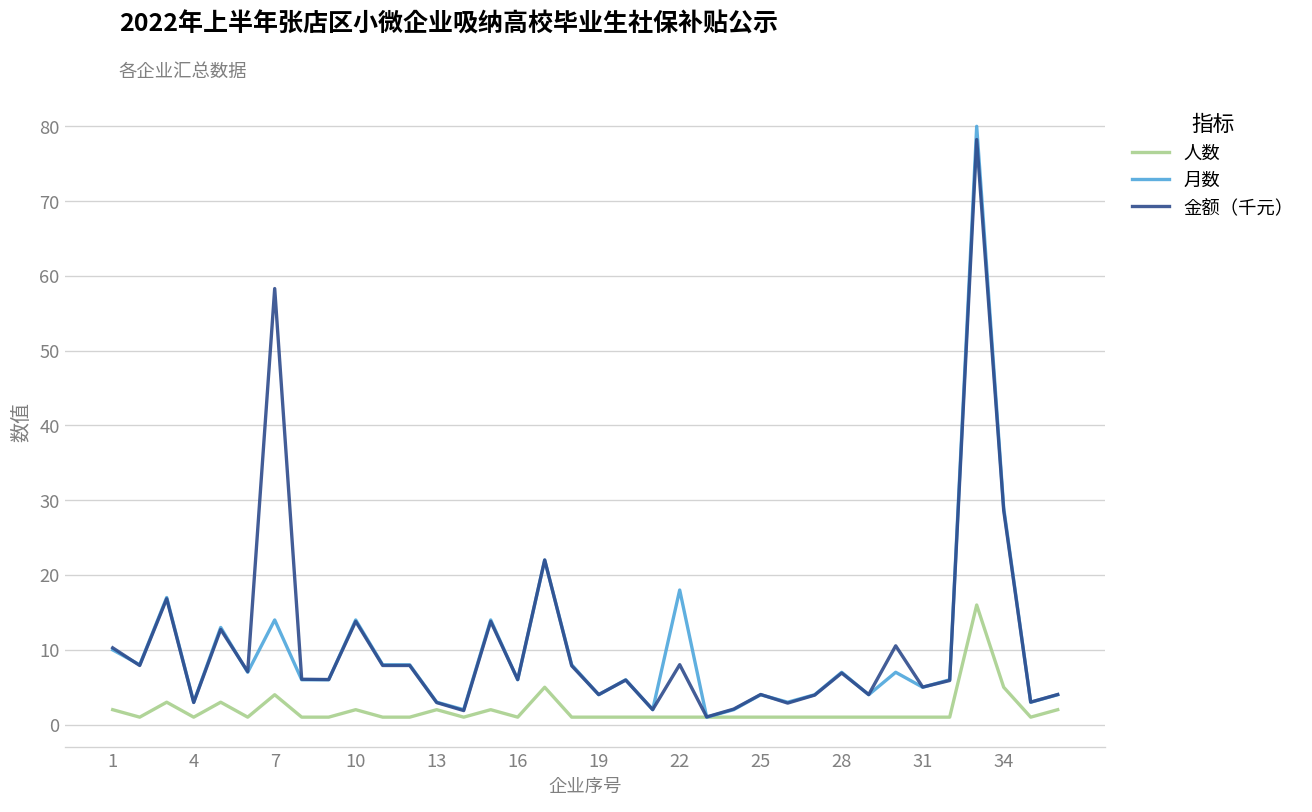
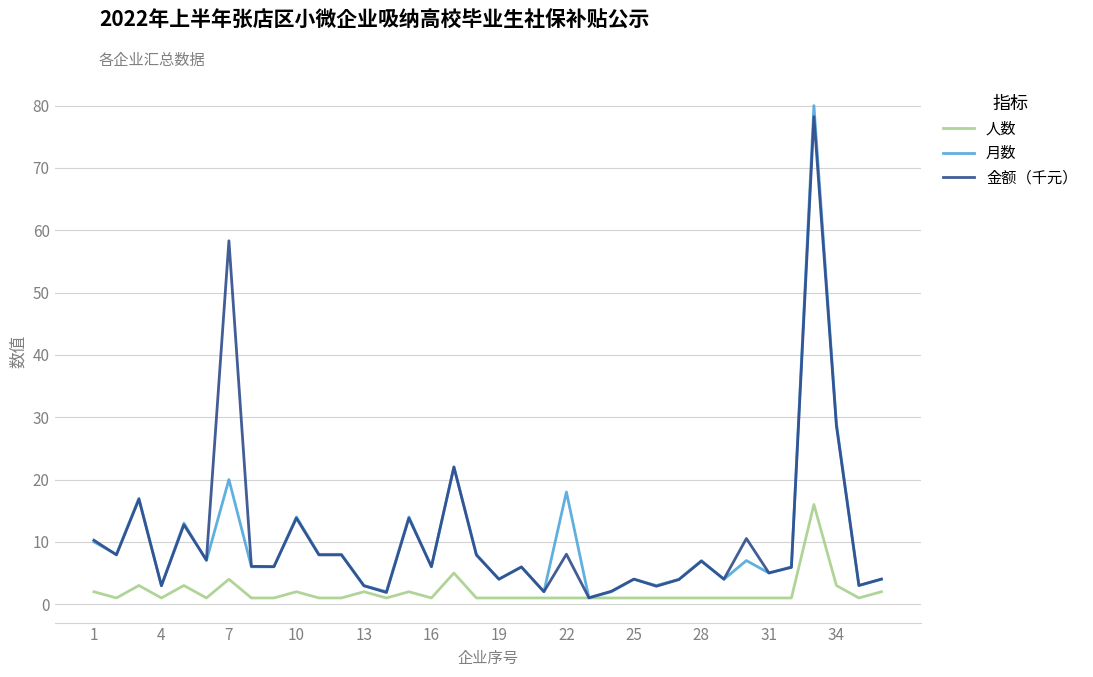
月数, 7: 14 -> 20
人数, 34: 5 -> 3
